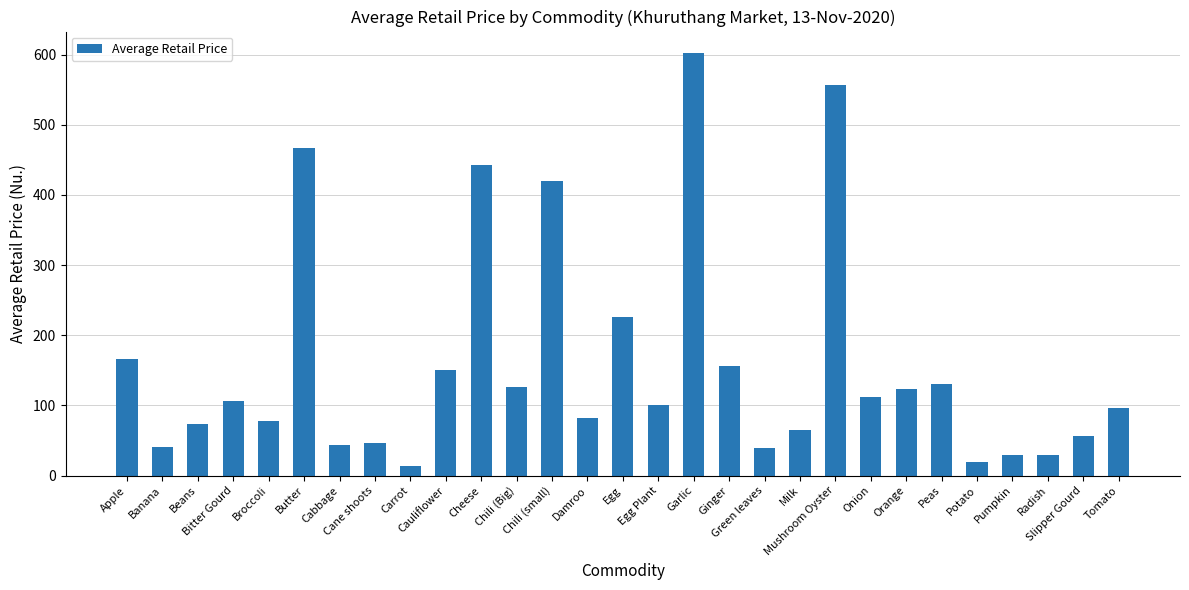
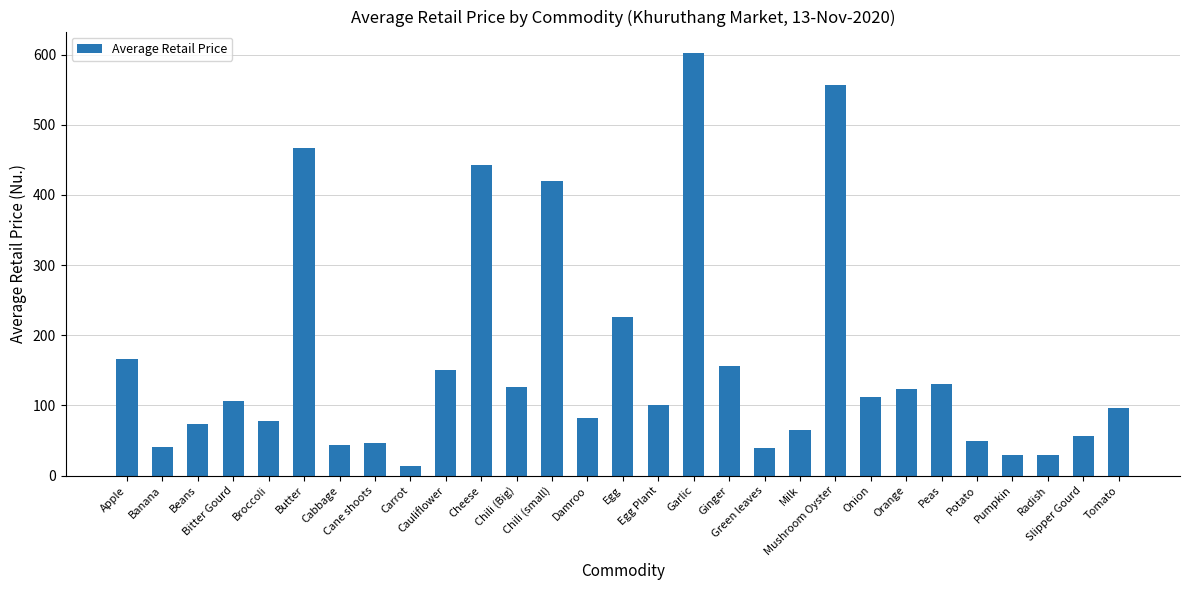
Potato: 20 -> 50
